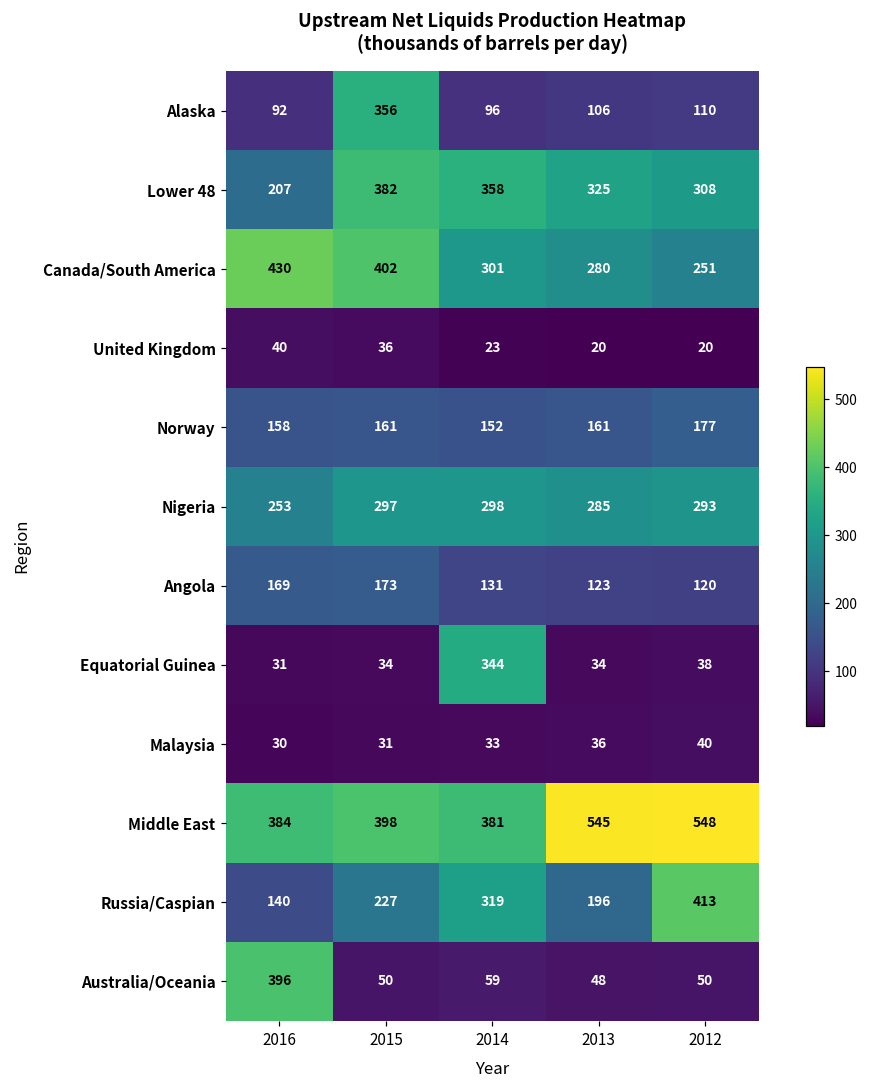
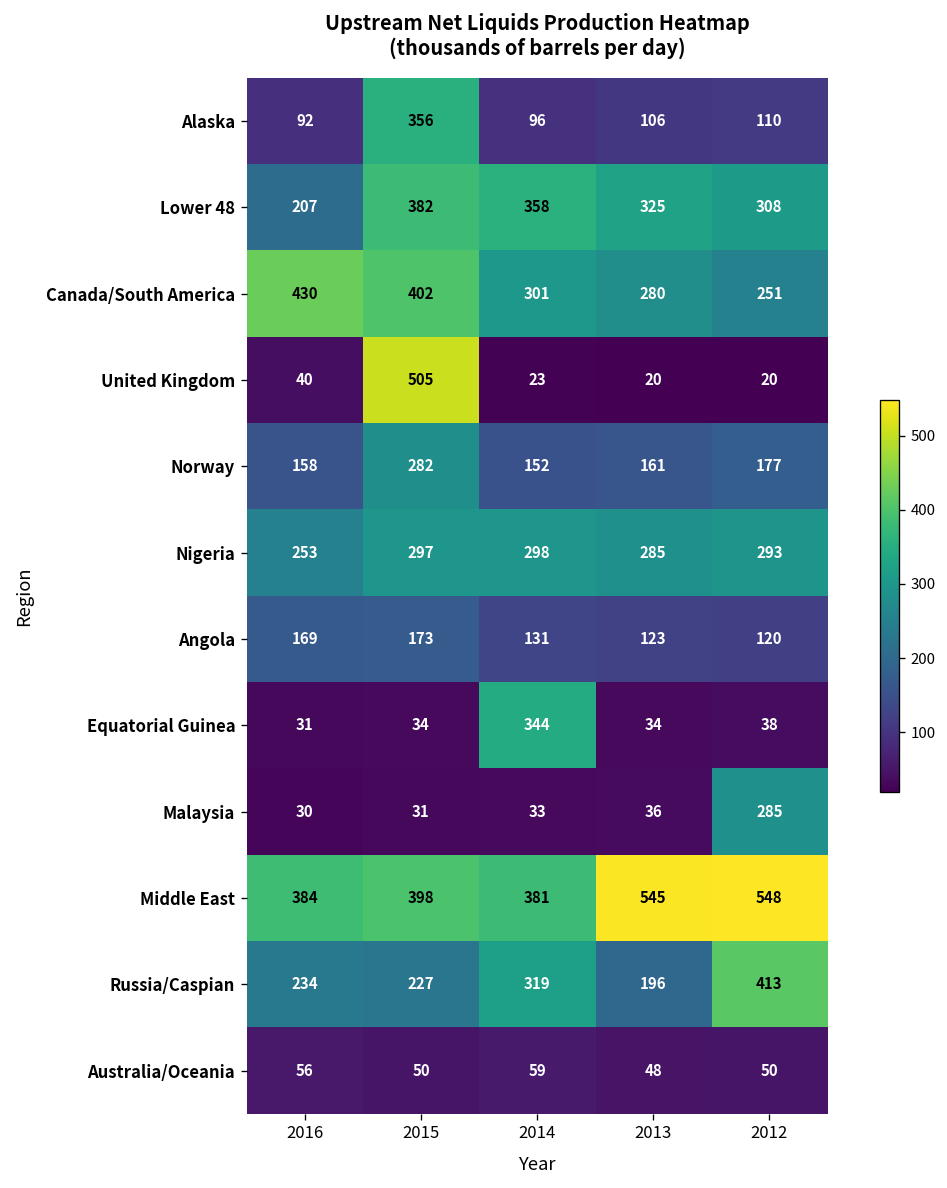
United Kingdom, 2015: 36 -> 505
Norway, 2015: 161 -> 282
Malaysia, 2012: 40 -> 285
Russia/Caspian, 2016: 140 -> 234
Australia/Oceania, 2016: 396 -> 56
